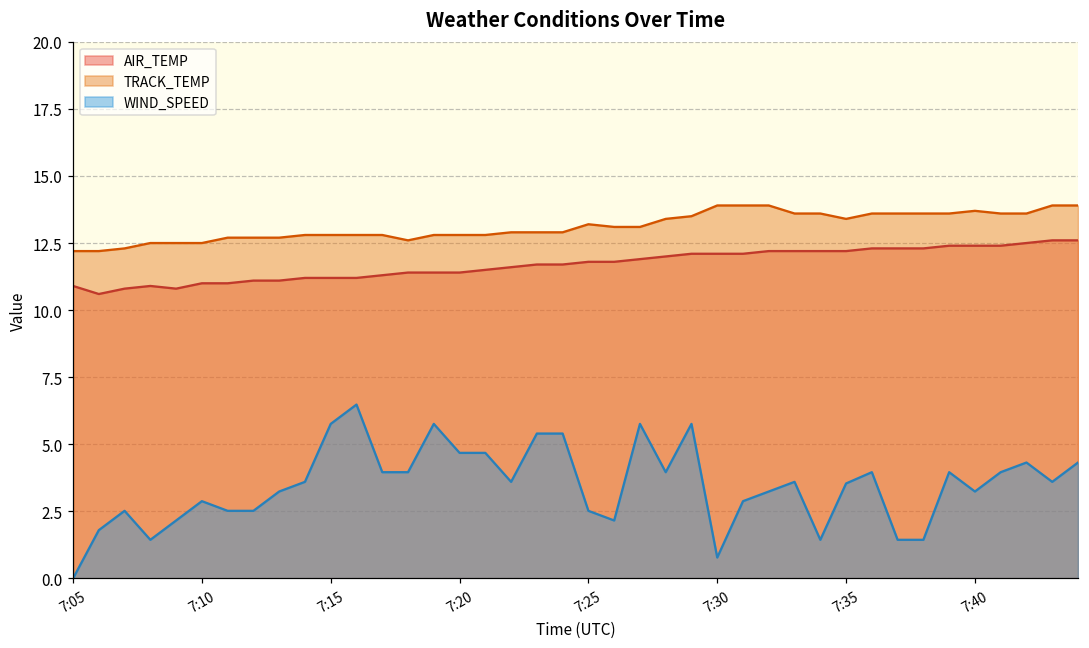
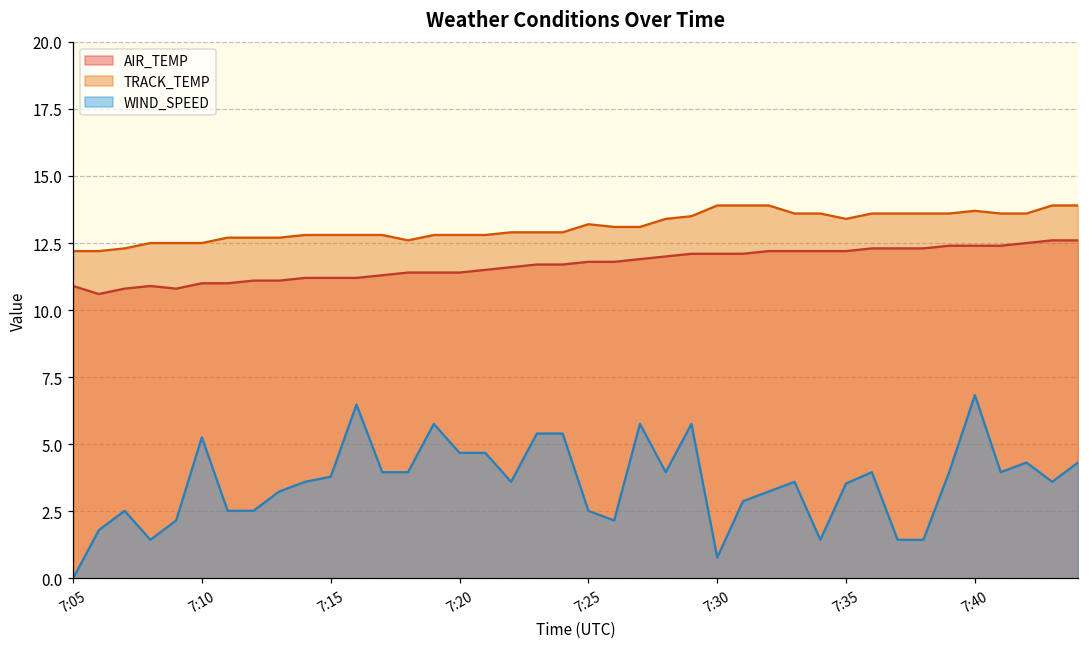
WIND_SPEED, 7:10: 2.9 -> 5.3
WIND_SPEED, 7:15: 5.8 -> 3.8
WIND_SPEED, 7:40: 3.2 -> 6.8
